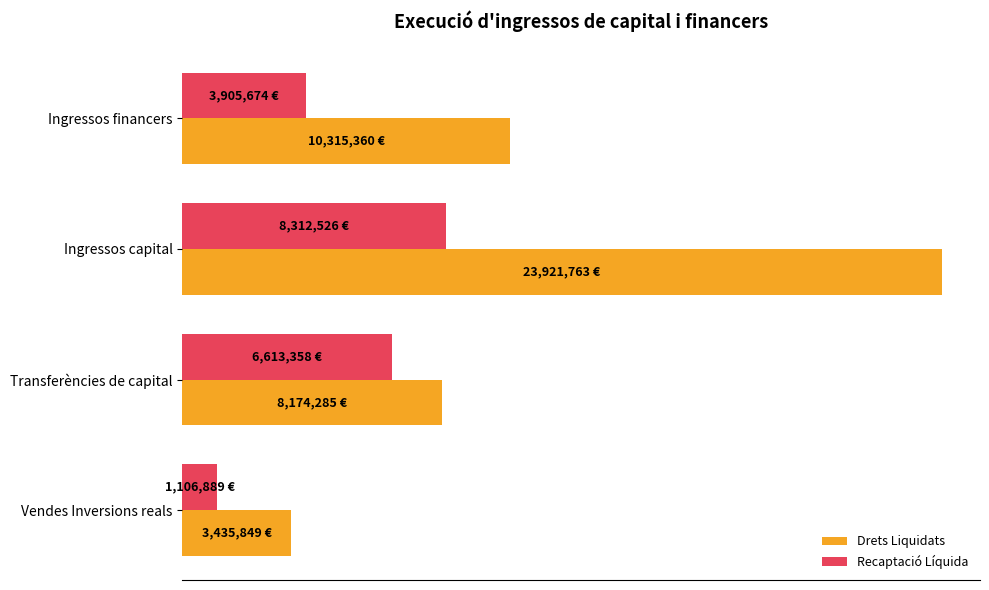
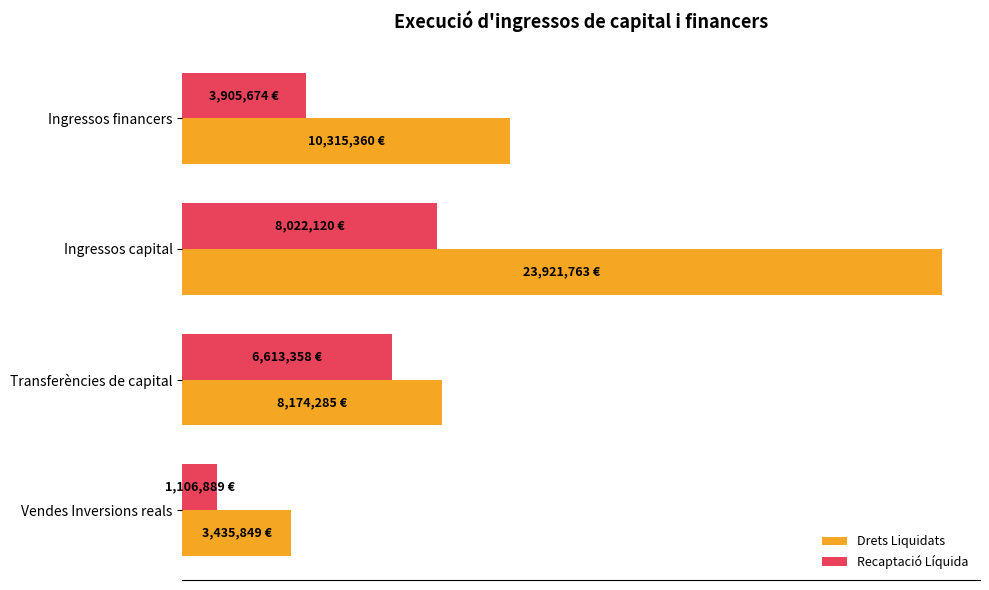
Recaptació Líquida, Ingressos capital: 8,312,526 -> 8,022,120
